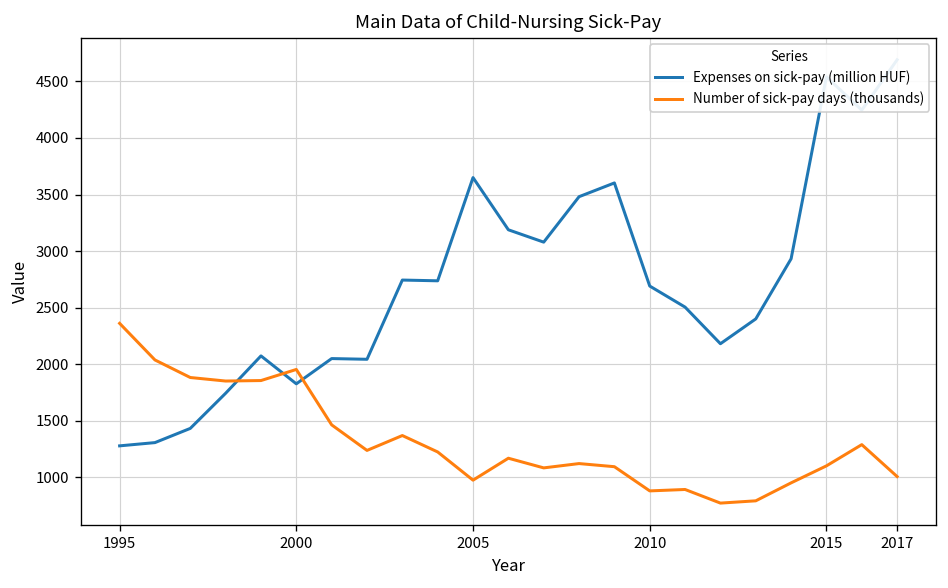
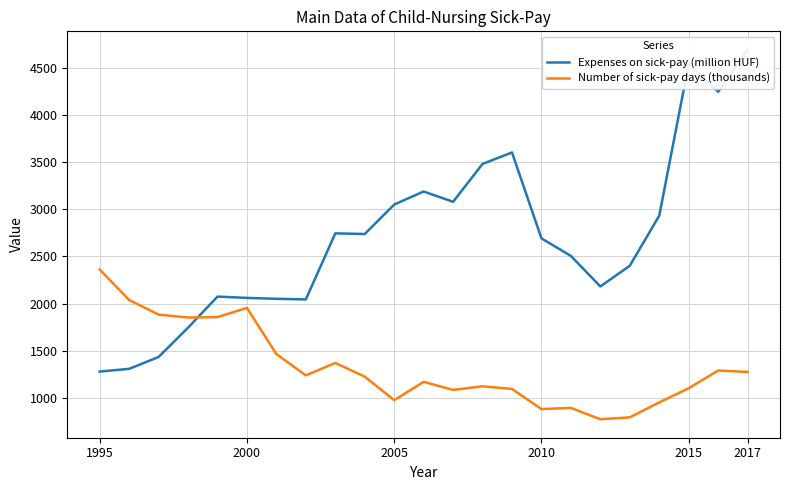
Expenses on sick-pay (million HUF), 2000: 1800 -> 2100
Expenses on sick-pay (million HUF), 2005: 3600 -> 3100
Number of sick-pay days (thousands), 2017: 1000 -> 1300
